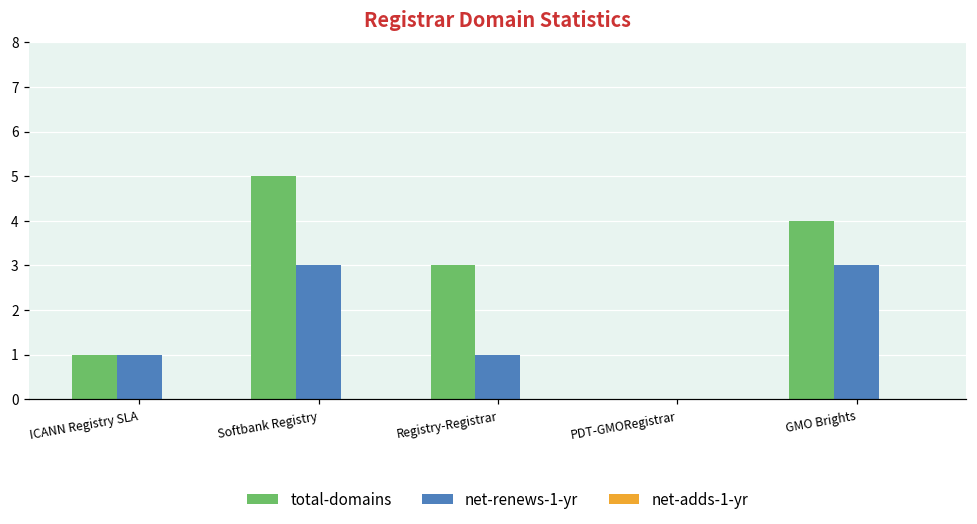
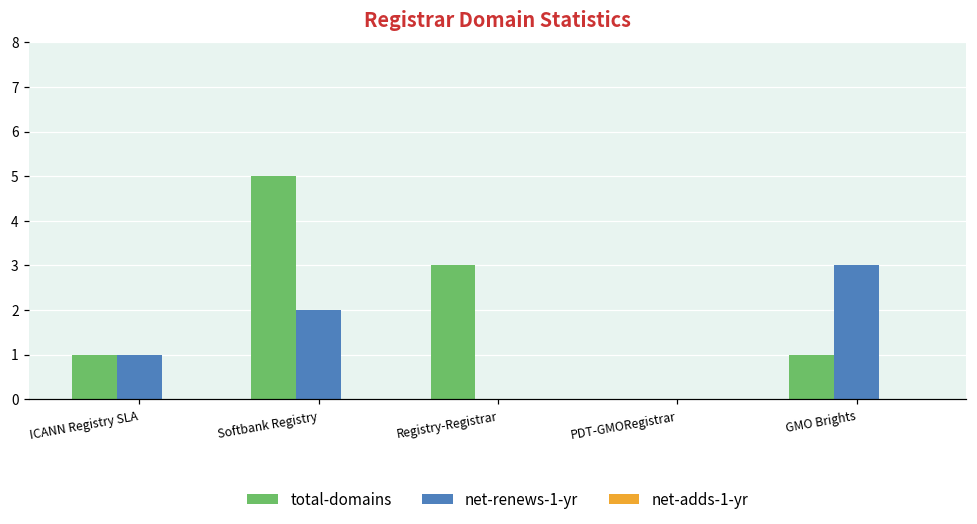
net-renews-1-yr, Softbank Registry: 3 -> 2
net-renews-1-yr, Registry-Registrar: 1 -> 0
total-domains, GMO Brights: 4 -> 1
